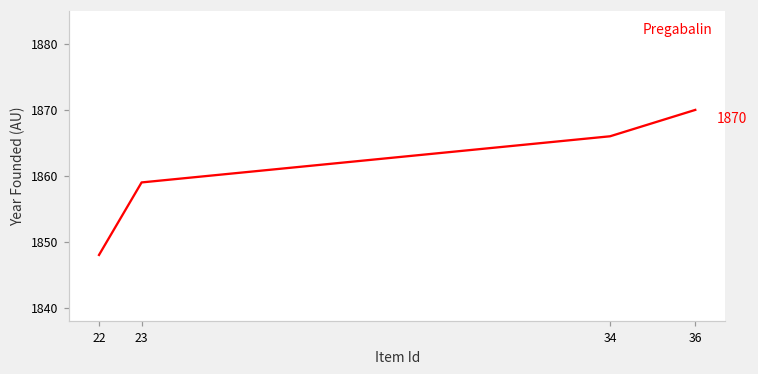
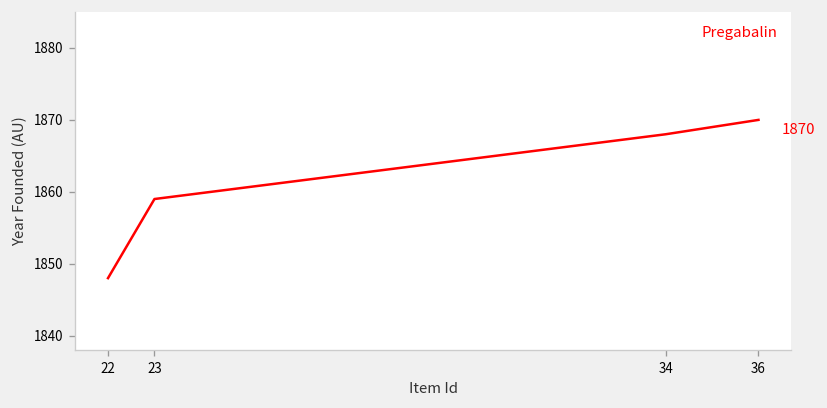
34: 1866 -> 1868
